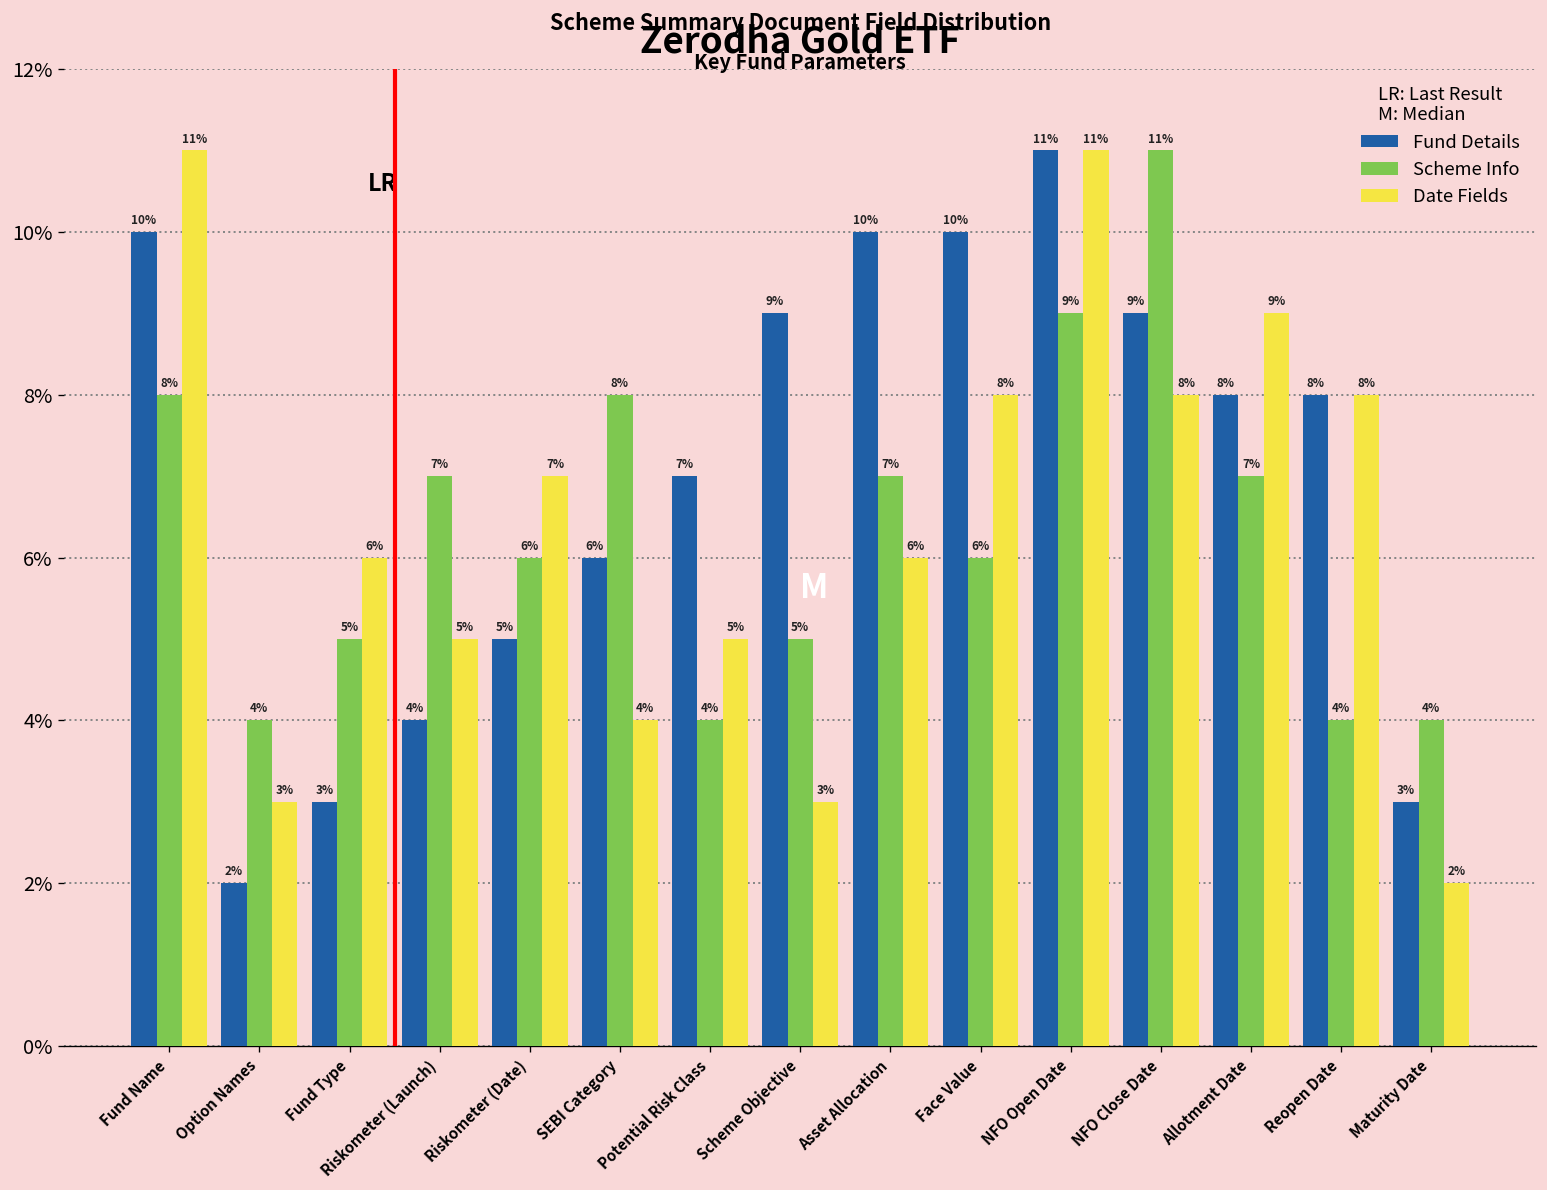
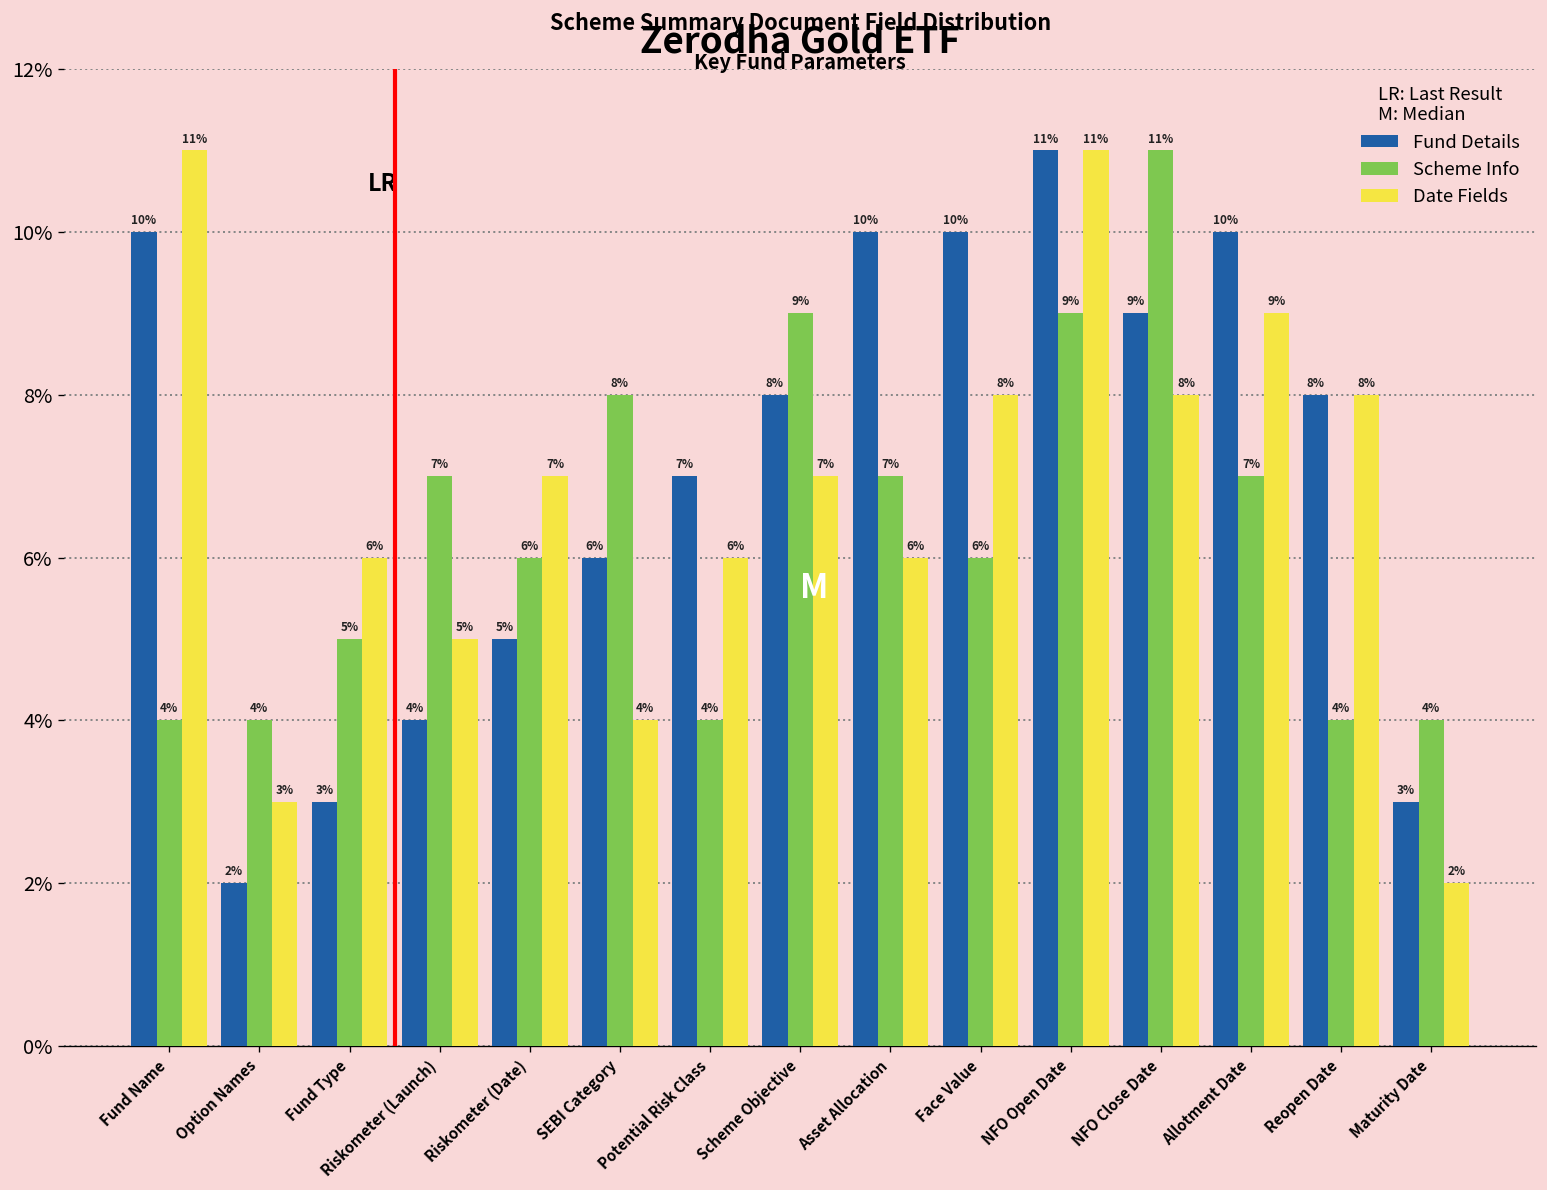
Scheme Info, Fund Name: 8% -> 4%
Date Fields, Potential Risk Class: 5% -> 6%
Fund Details, Scheme Objective: 9% -> 8%
Scheme Info, Scheme Objective: 5% -> 9%
Date Fields, Scheme Objective: 3% -> 7%
Fund Details, Allotment Date: 8% -> 10%
